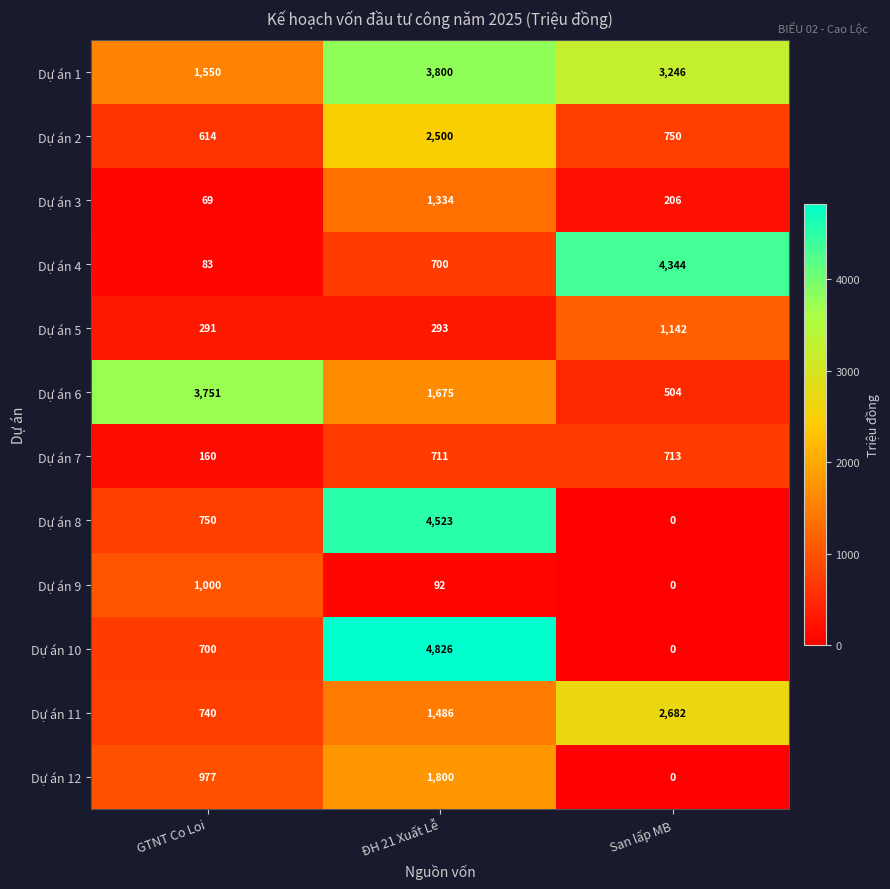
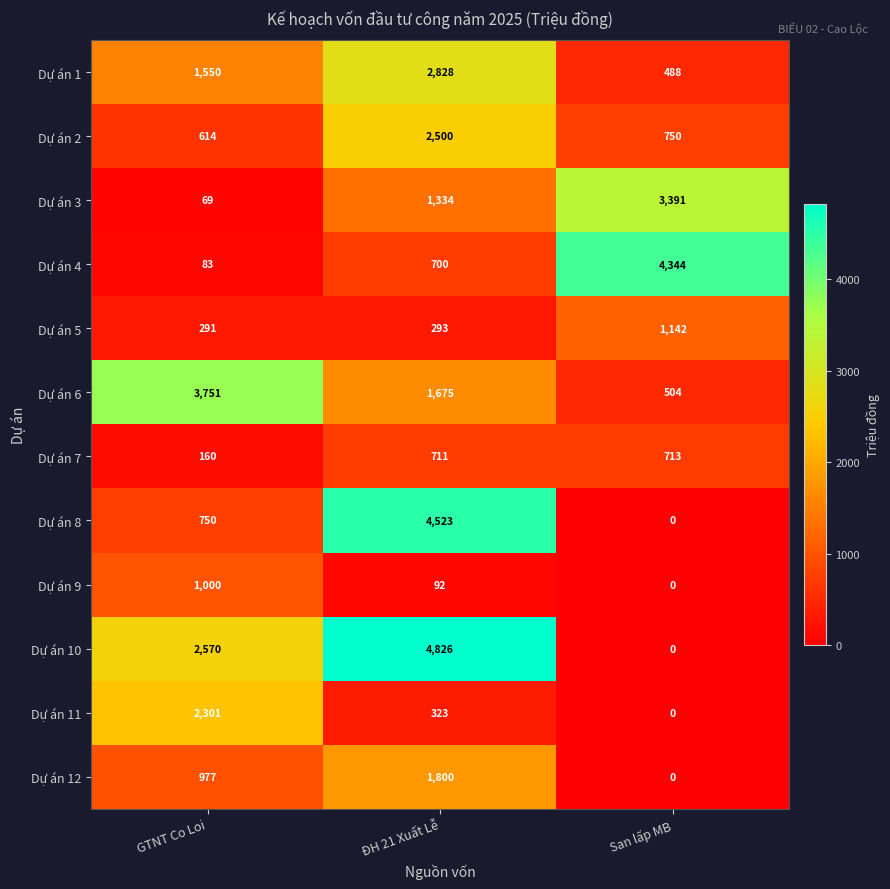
Dự án 1, ĐH 21 Xuất Lễ: 3,800 -> 2,828
Dự án 1, San lấp MB: 3,246 -> 488
Dự án 3, San lấp MB: 206 -> 3,391
Dự án 10, GTNT Co Loi: 700 -> 2,570
Dự án 11, GTNT Co Loi: 740 -> 2,301
Dự án 11, ĐH 21 Xuất Lễ: 1,486 -> 323
Dự án 11, San lấp MB: 2,682 -> 0
